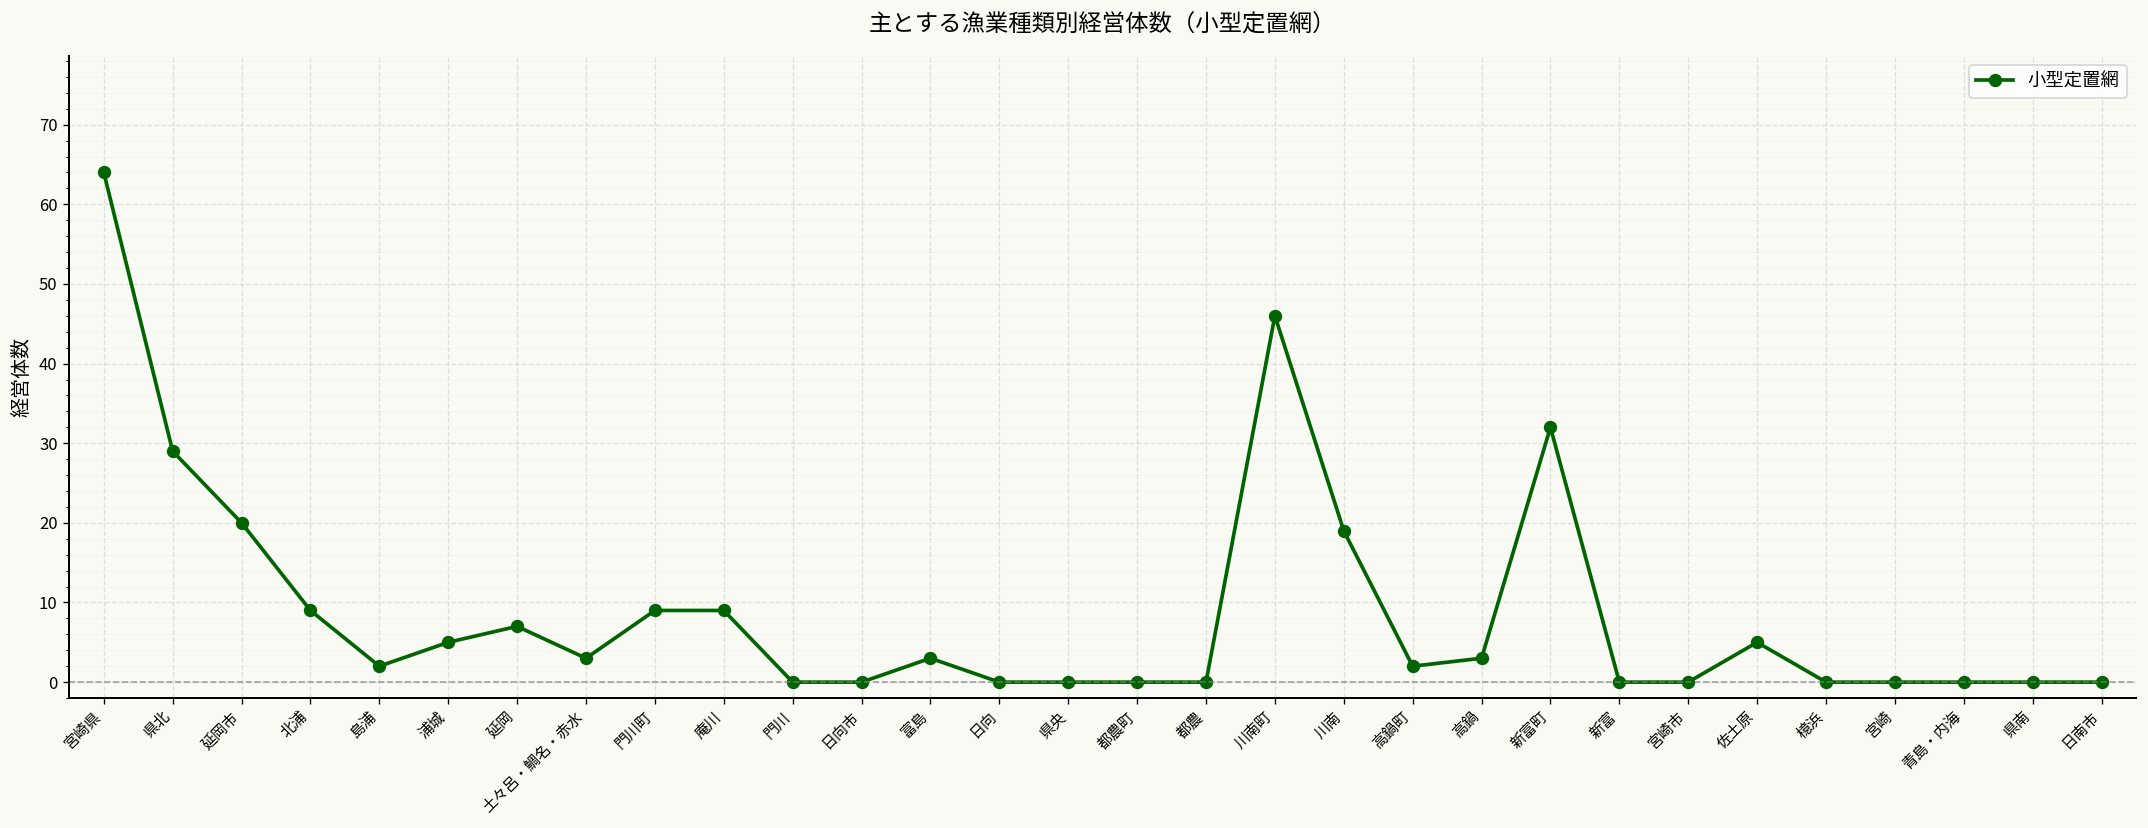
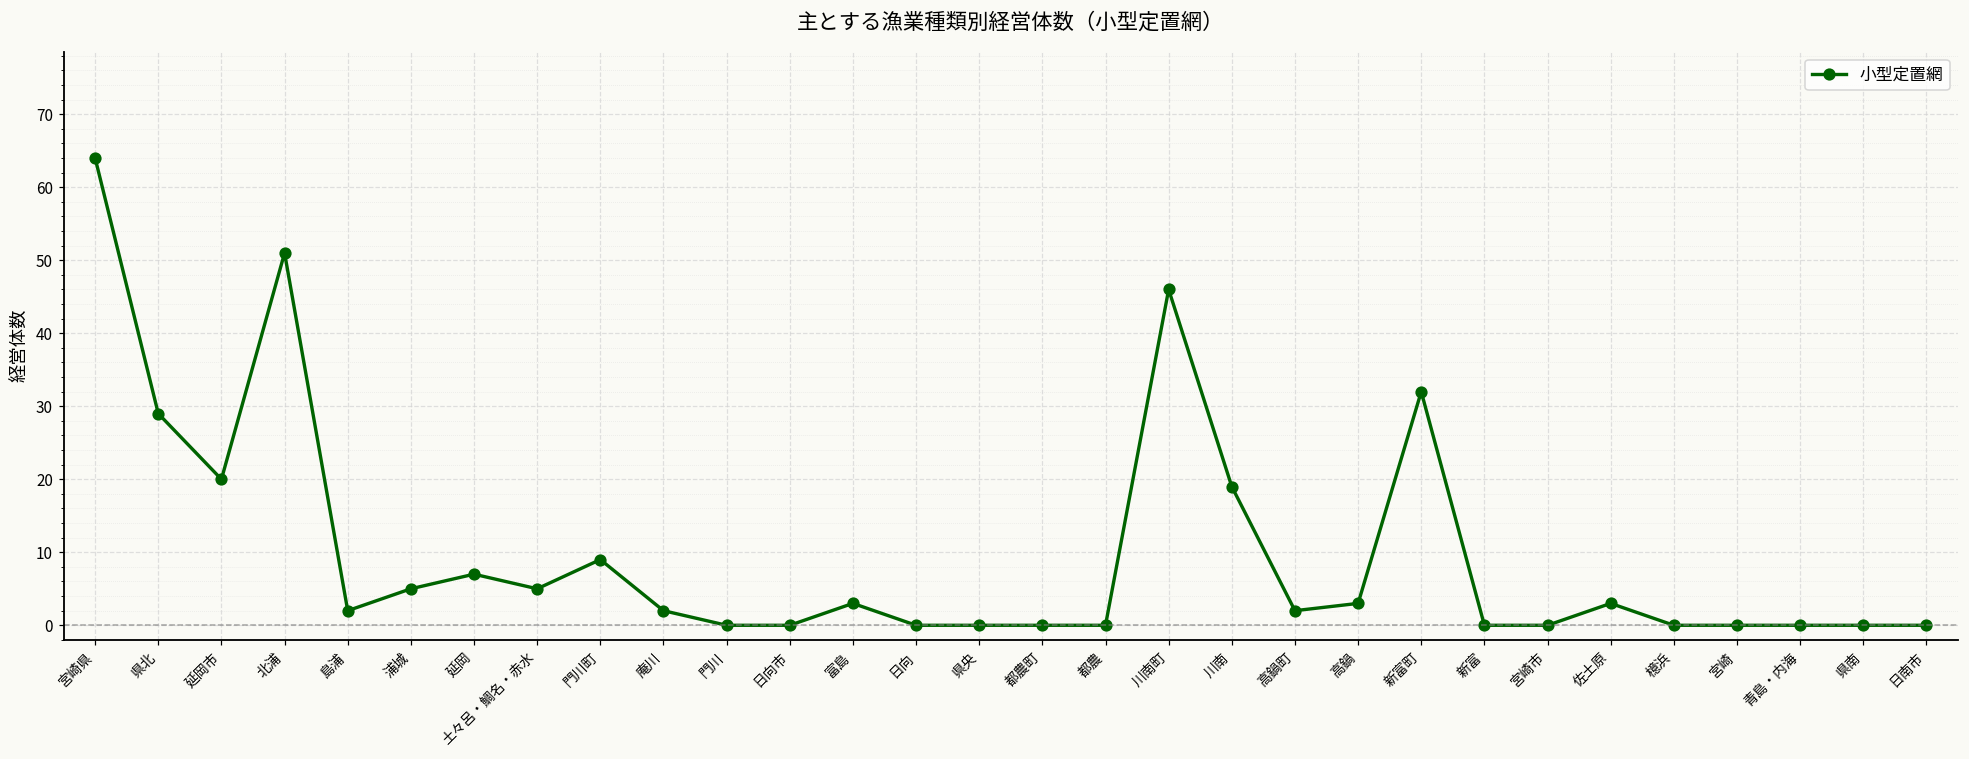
北浦: 9 -> 51
土々呂・鯛名・赤水: 3 -> 5
庵川: 9 -> 2
佐土原: 5 -> 3
